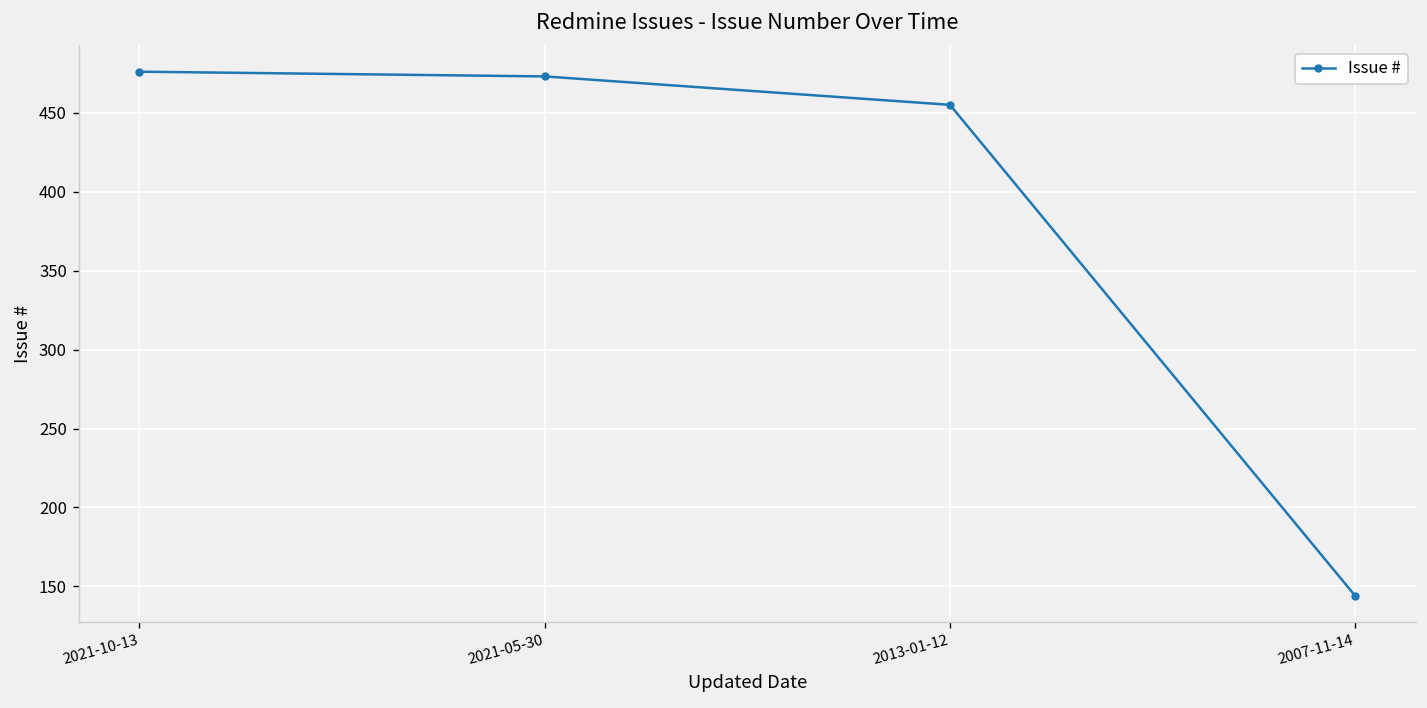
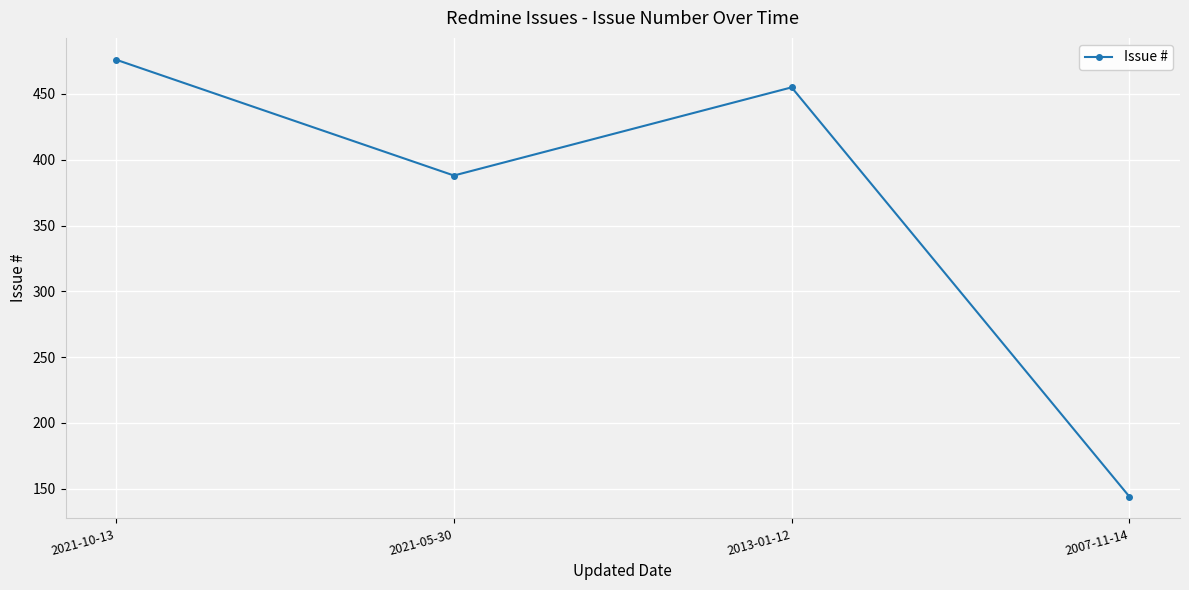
2021-05-30: 473 -> 388
